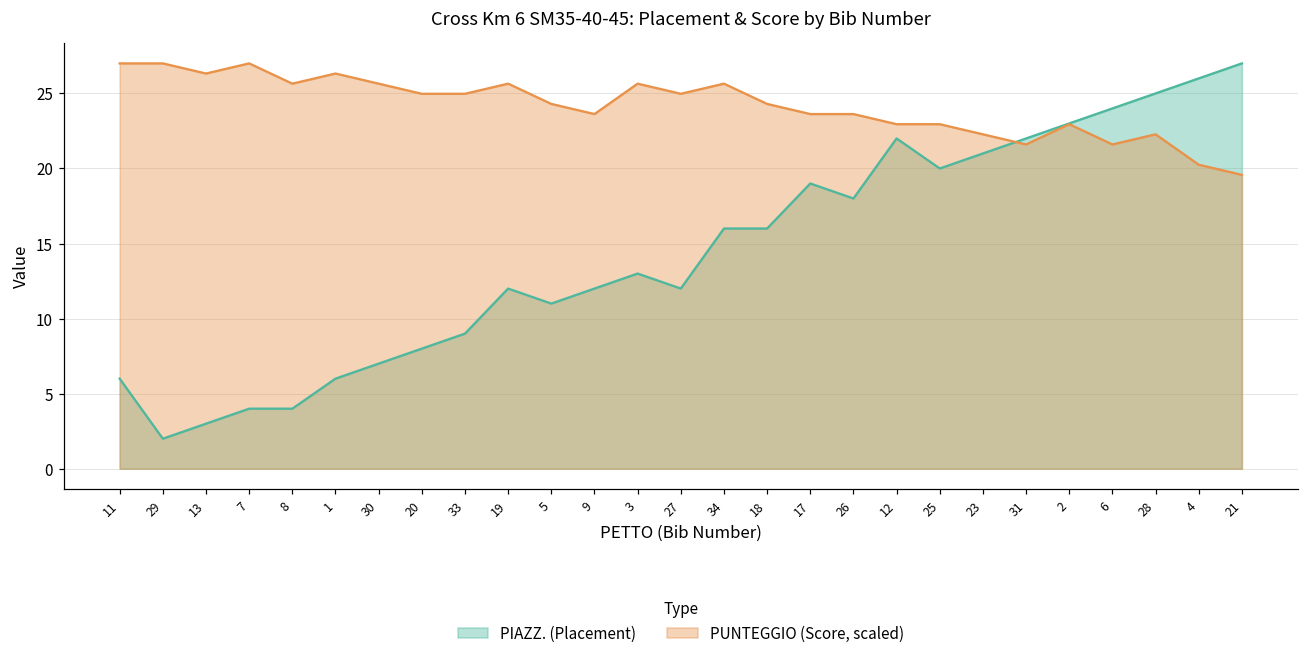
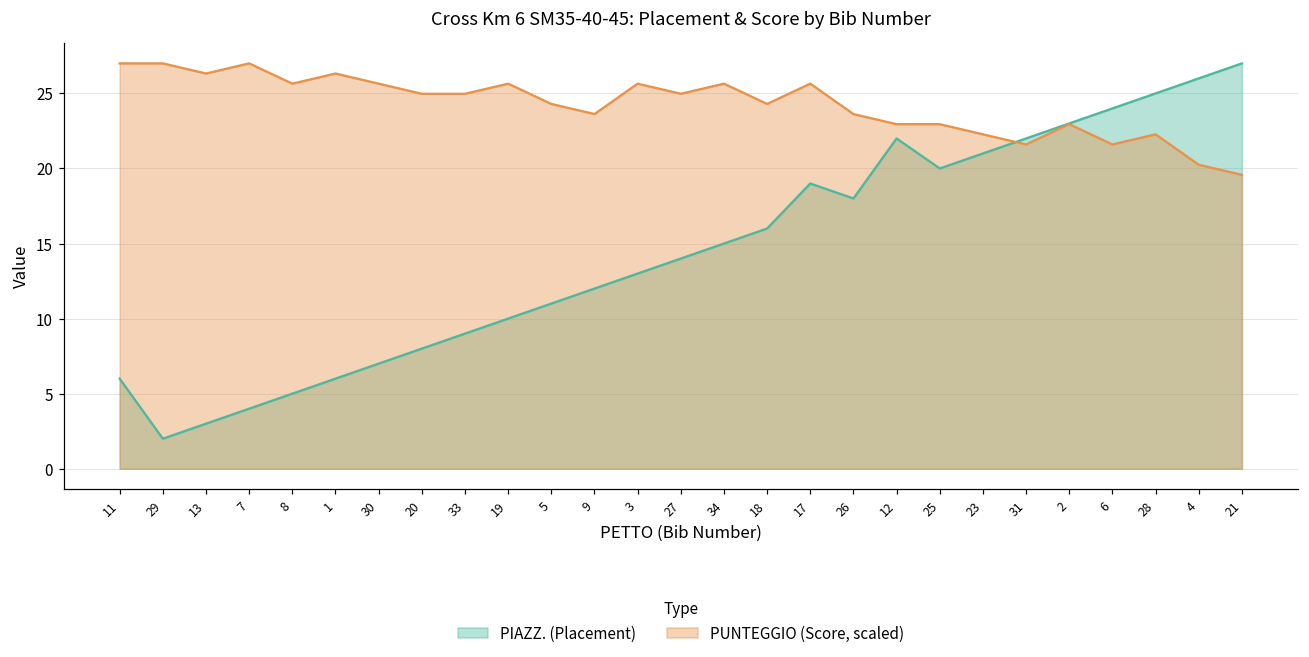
PIAZZ. (Placement), 8: 4 -> 5
PIAZZ. (Placement), 19: 12 -> 10
PIAZZ. (Placement), 27: 12 -> 14
PIAZZ. (Placement), 34: 16 -> 15
PUNTEGGIO (Score, scaled), 17: 23.6 -> 25.7
